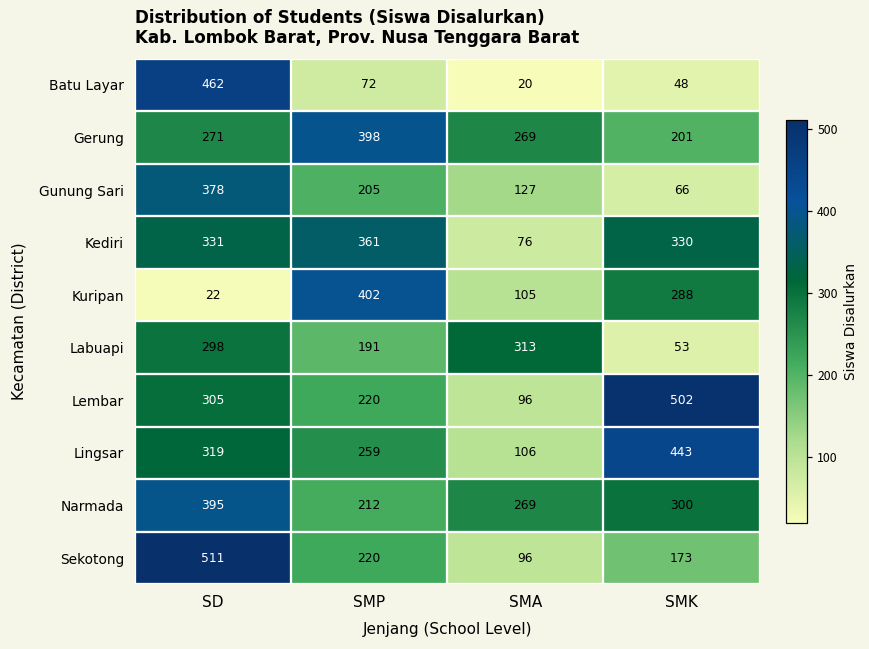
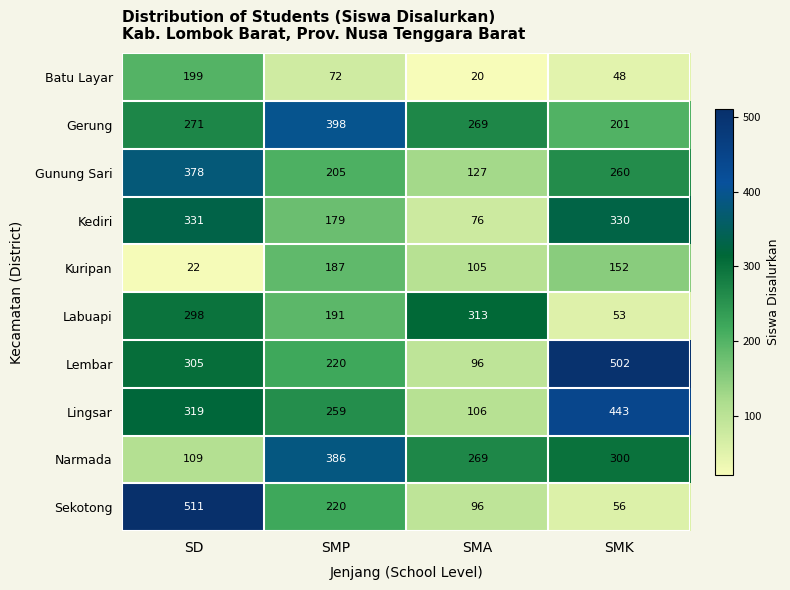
Batu Layar, SD: 462 -> 199
Gunung Sari, SMK: 66 -> 260
Kediri, SMP: 361 -> 179
Kuripan, SMP: 402 -> 187
Kuripan, SMK: 288 -> 152
Narmada, SD: 395 -> 109
Narmada, SMP: 212 -> 386
Sekotong, SMK: 173 -> 56
